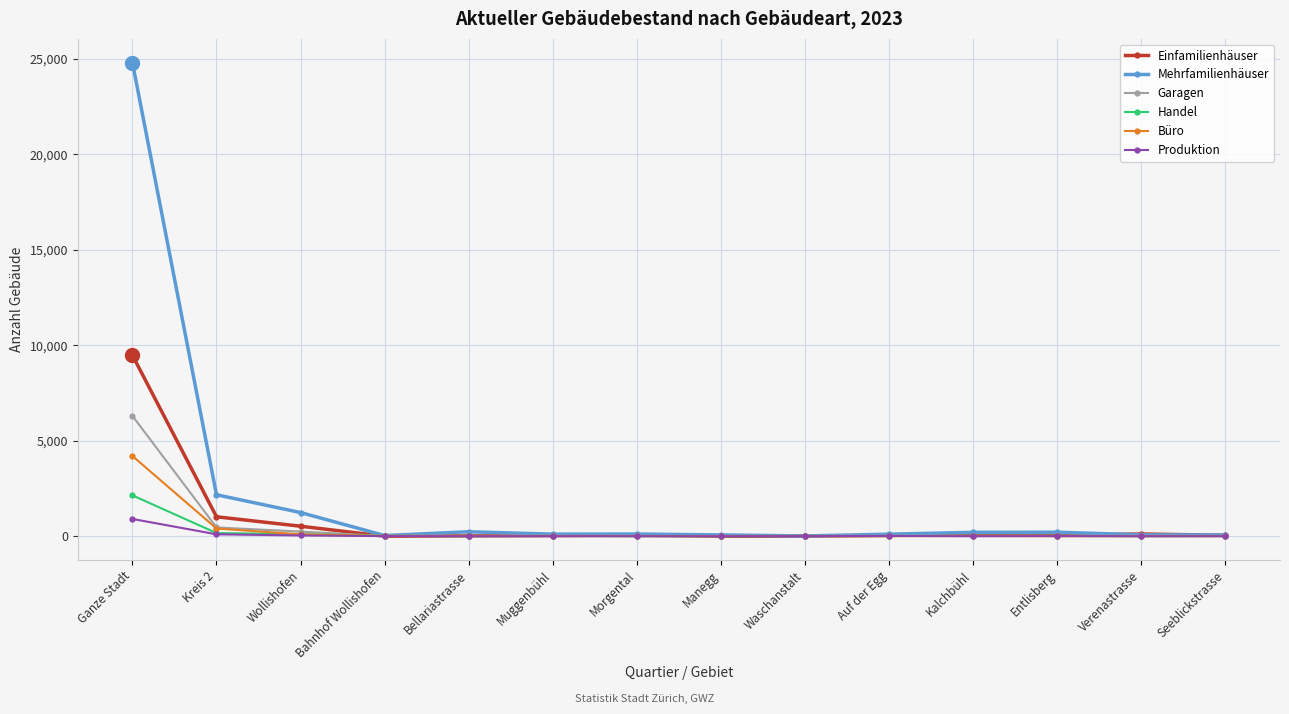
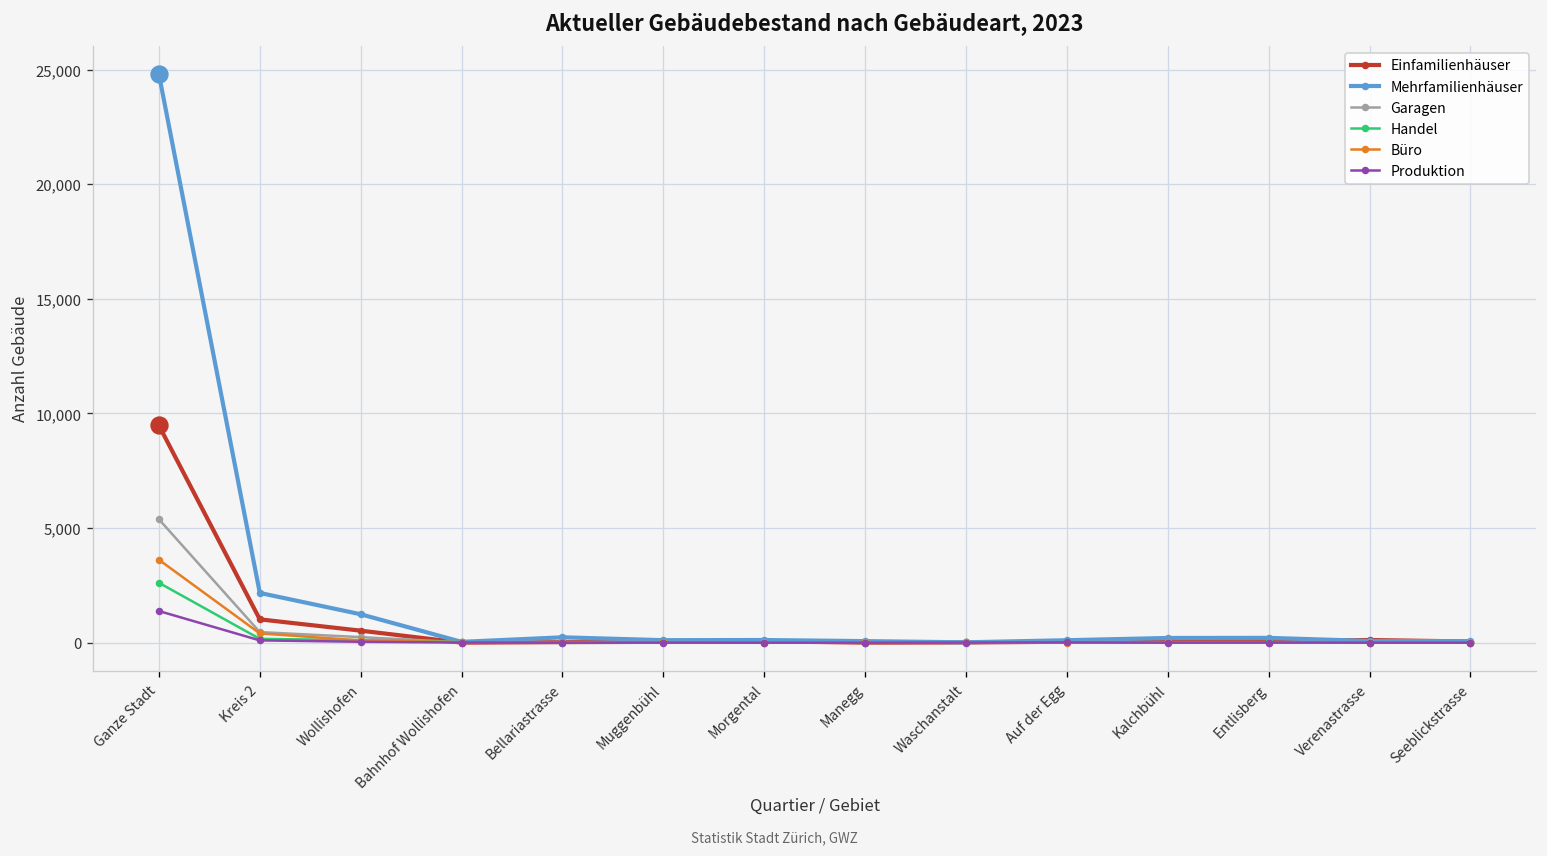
Garagen, Ganze Stadt: 6,300 -> 5,400
Handel, Ganze Stadt: 2,100 -> 2,600
Büro, Ganze Stadt: 4,200 -> 3,600
Produktion, Ganze Stadt: 900 -> 1,400
